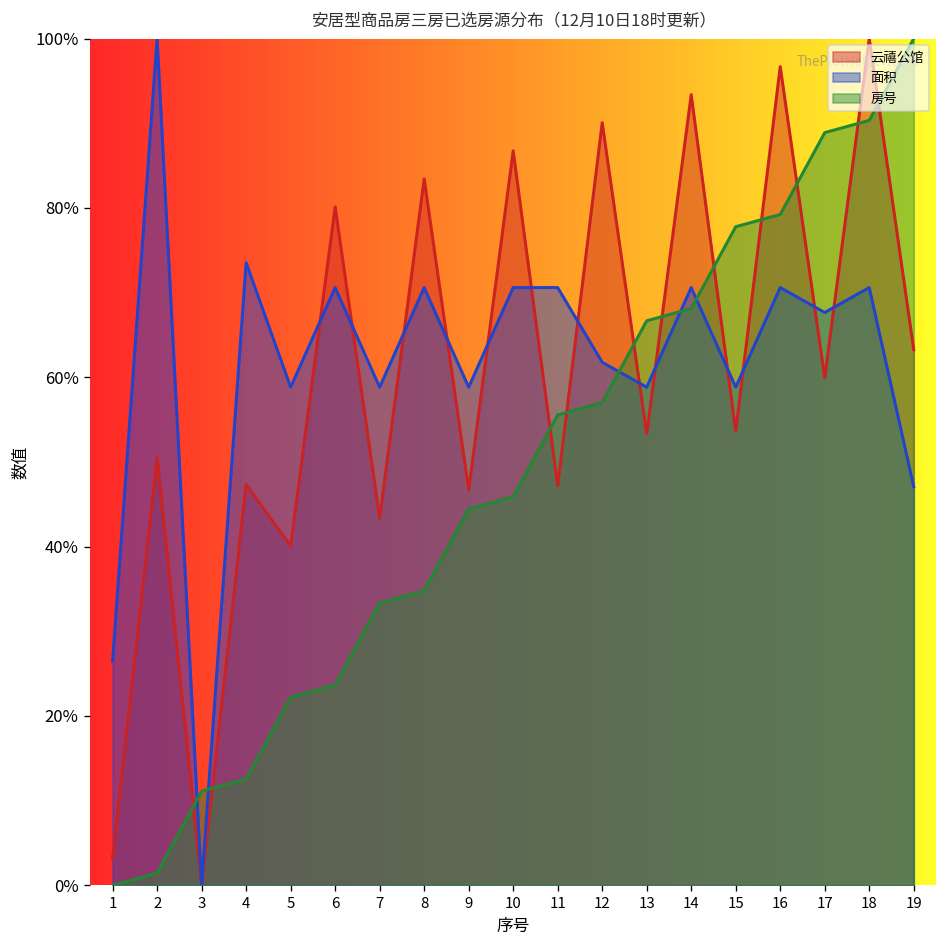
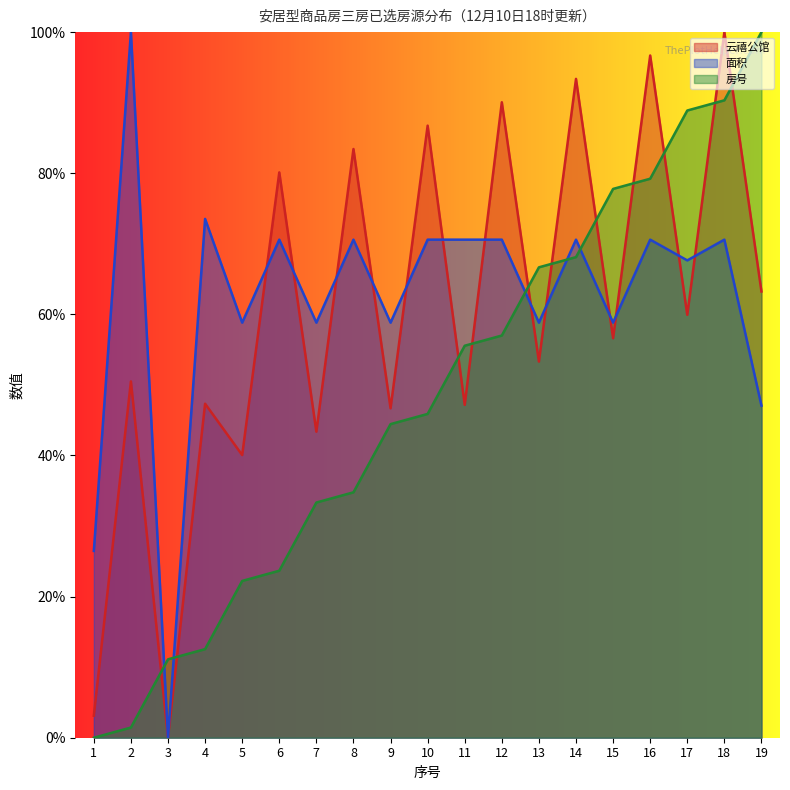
面积, 12: 62% -> 71%
云禧公馆, 15: 54% -> 57%
